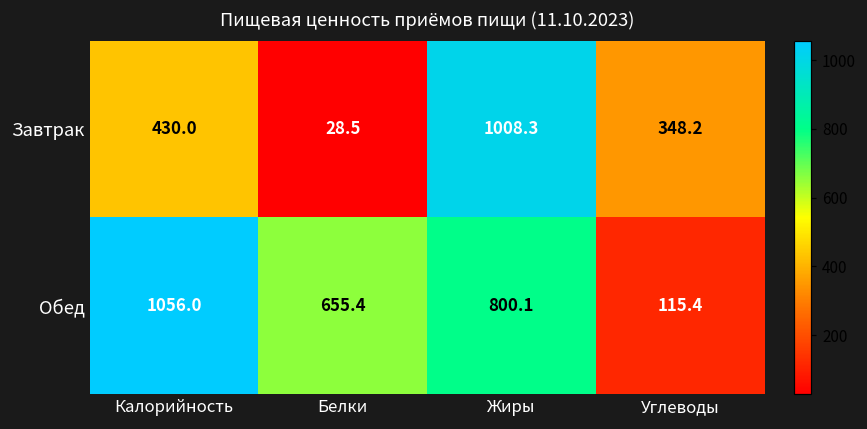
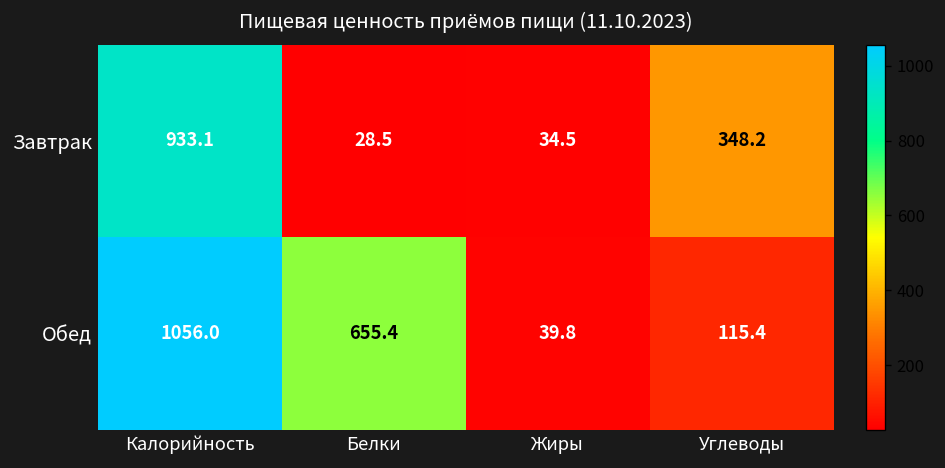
Завтрак, Калорийность: 430.0 -> 933.1
Завтрак, Жиры: 1008.3 -> 34.5
Обед, Жиры: 800.1 -> 39.8
